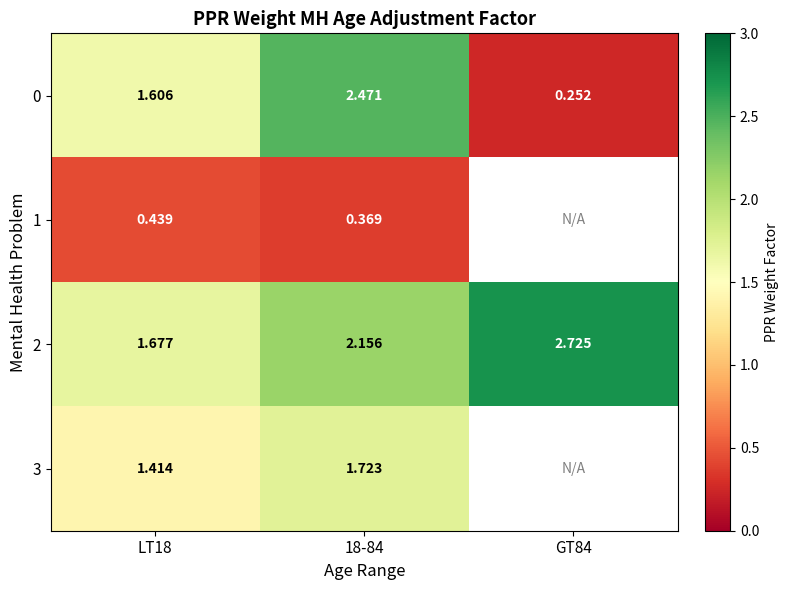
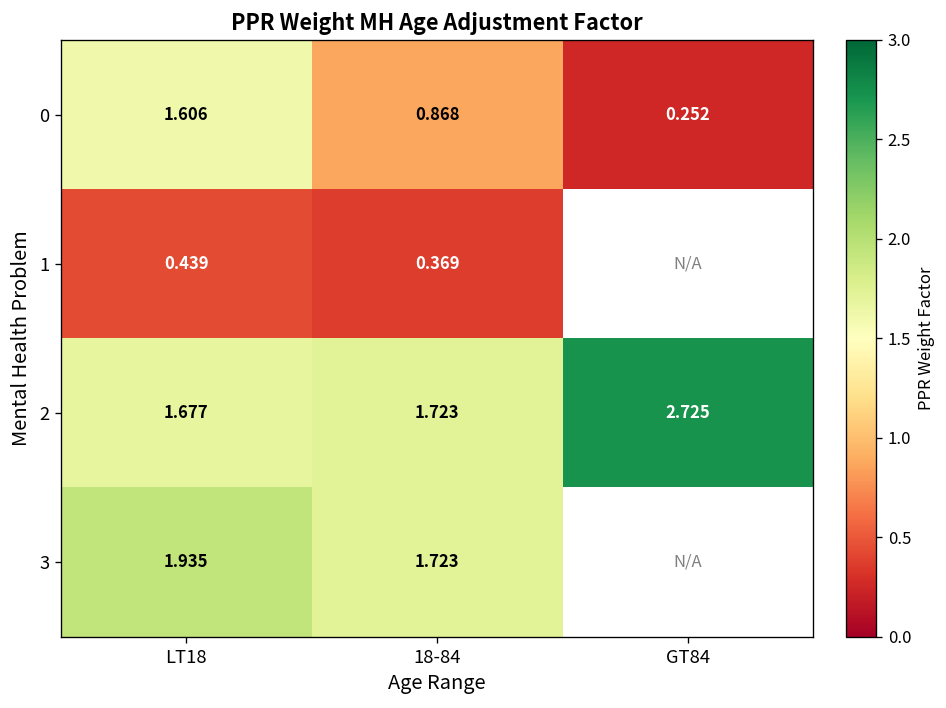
0, 18-84: 2.471 -> 0.868
2, 18-84: 2.156 -> 1.723
3, LT18: 1.414 -> 1.935
